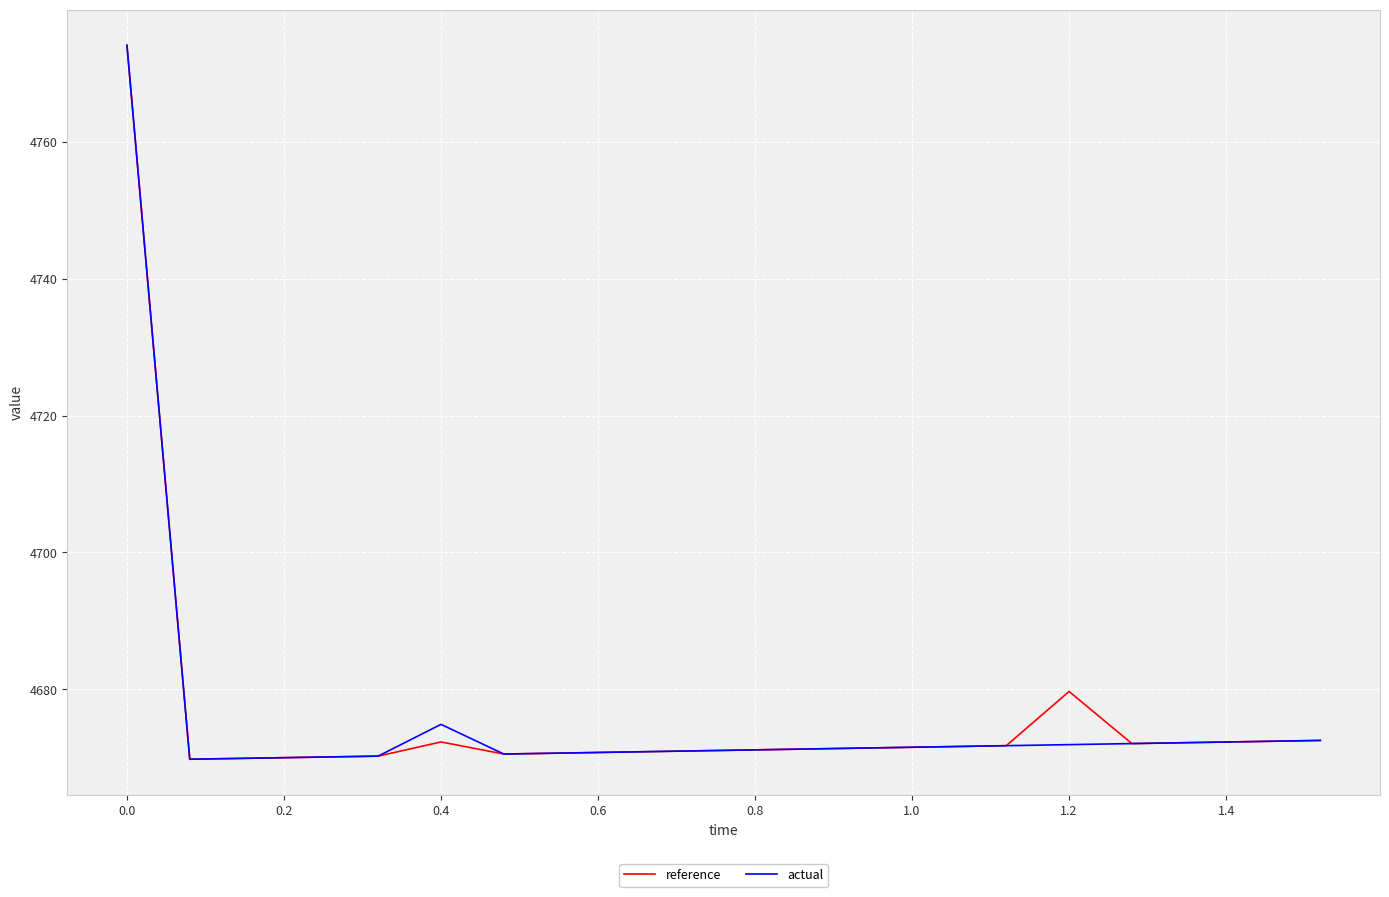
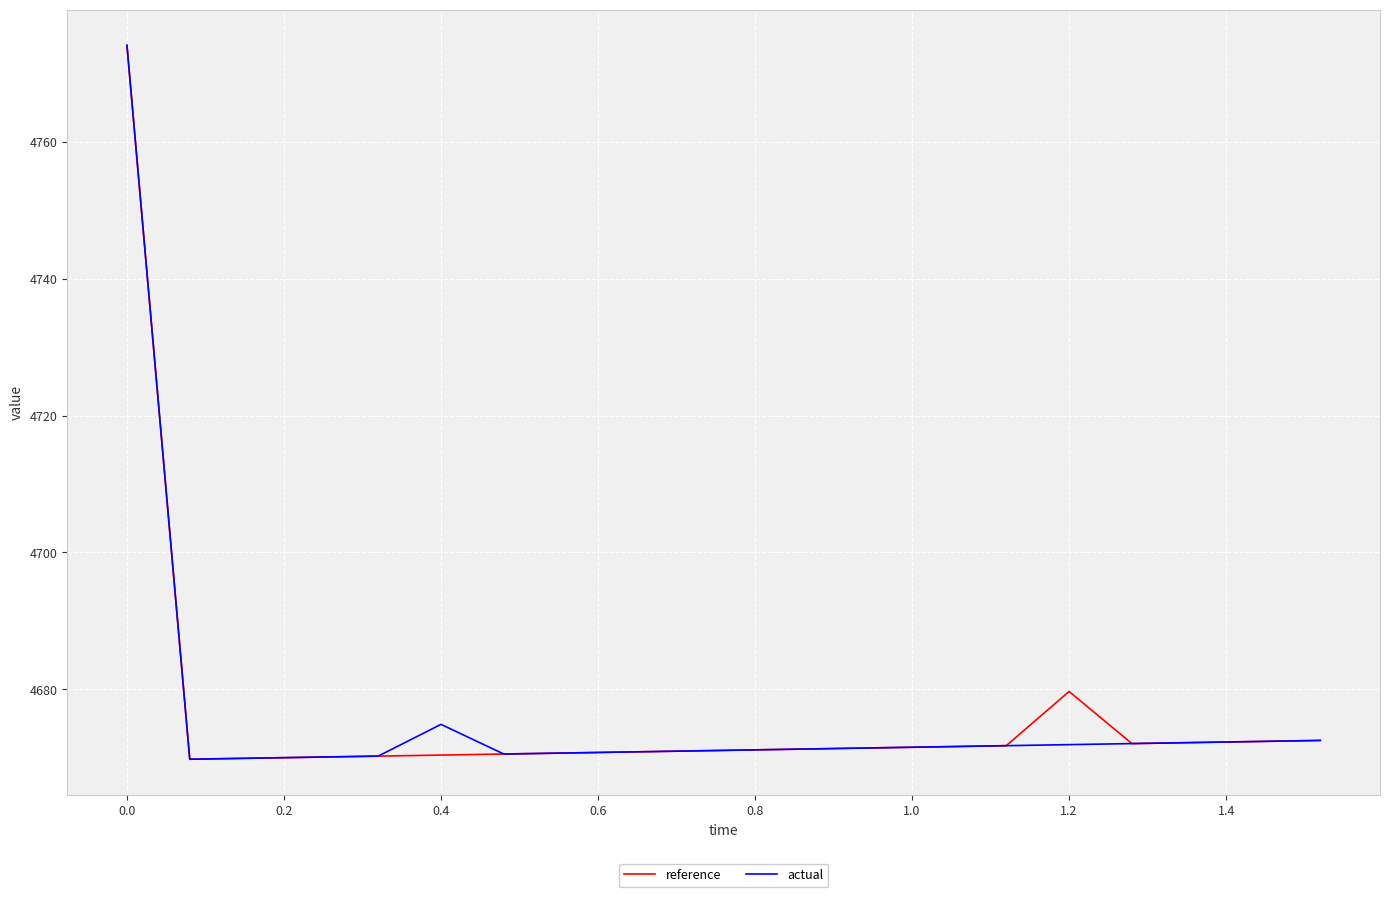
reference, 0.4: 4672 -> 4670
